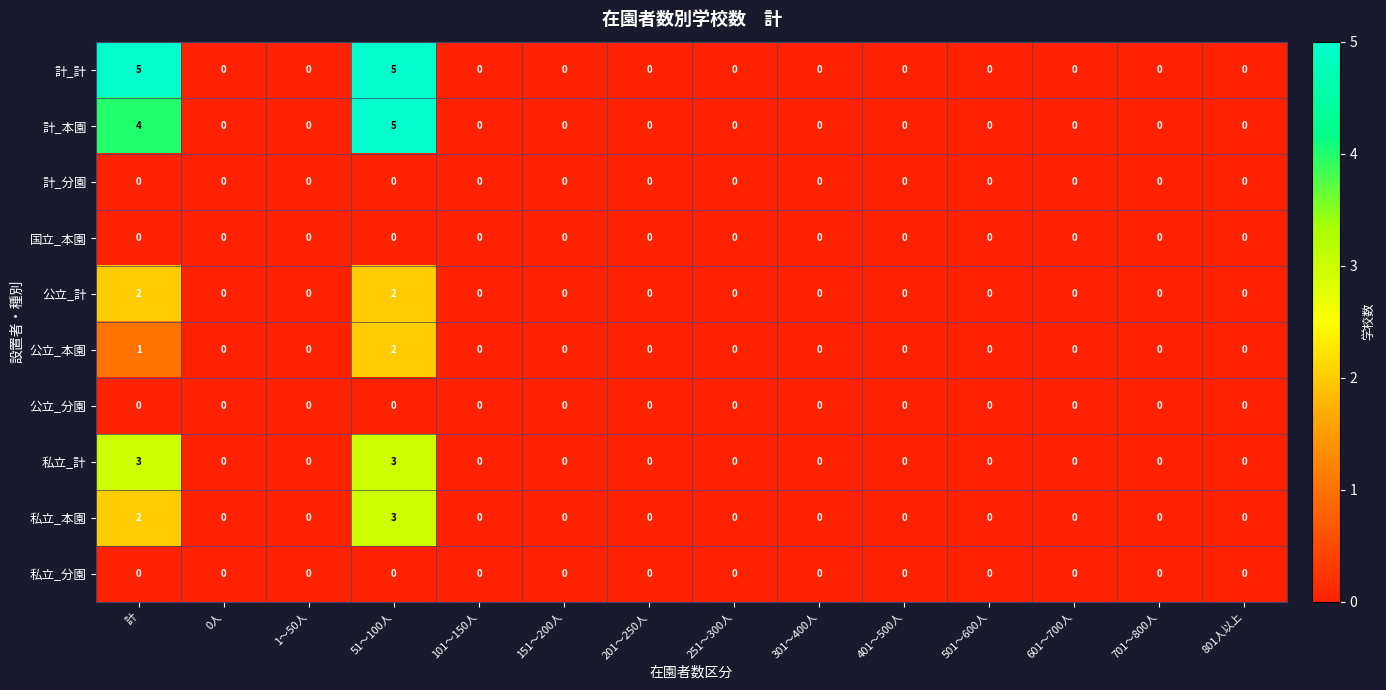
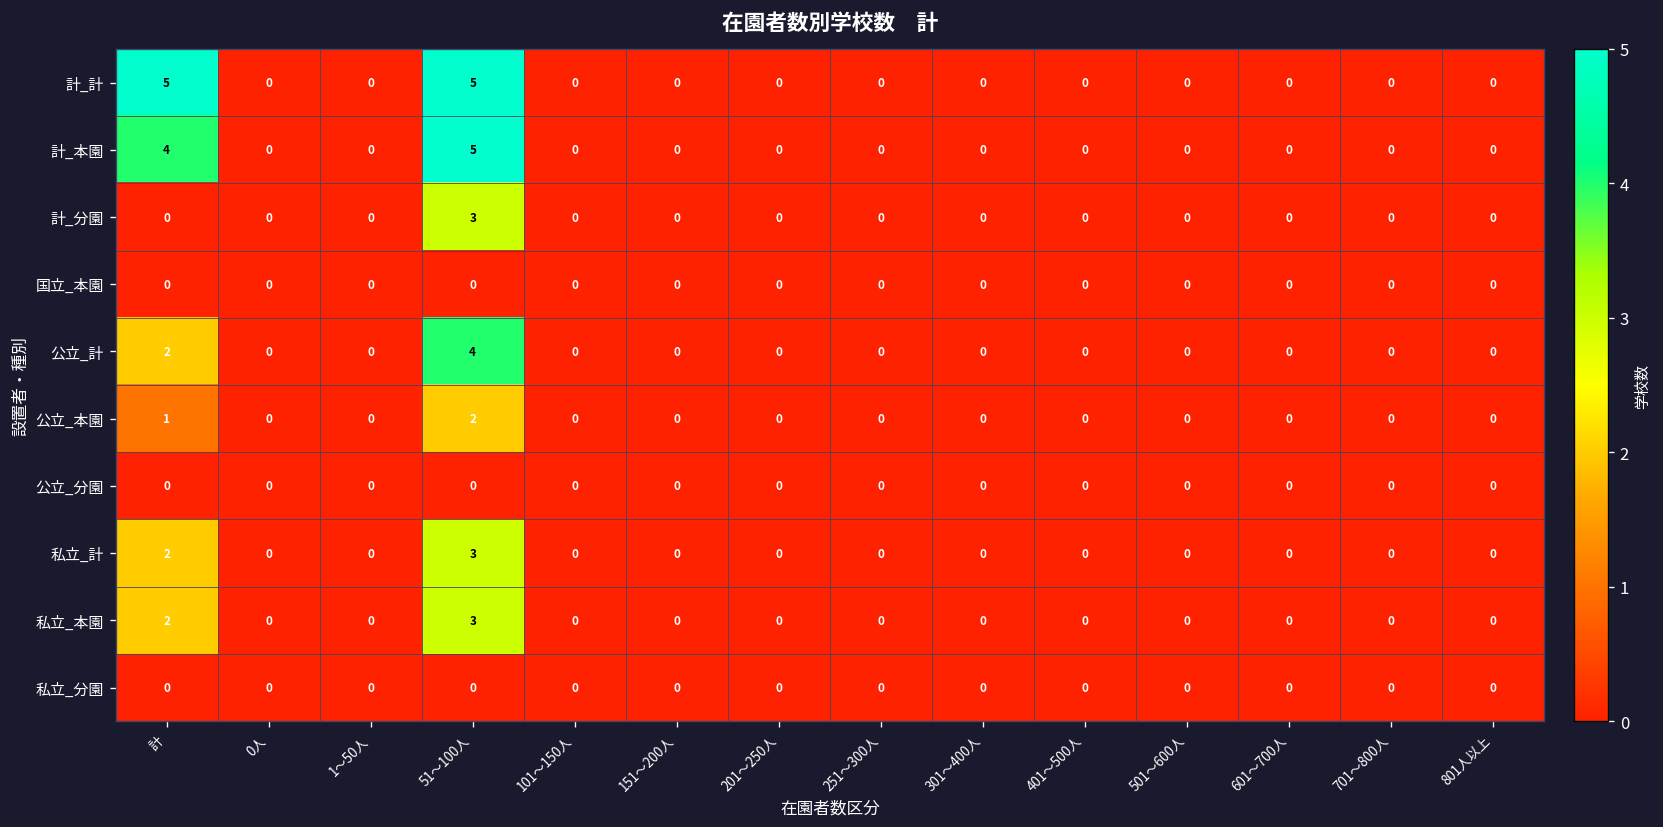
計_分園, 51～100人: 0 -> 3
公立_計, 51～100人: 2 -> 4
私立_計, 計: 3 -> 2
